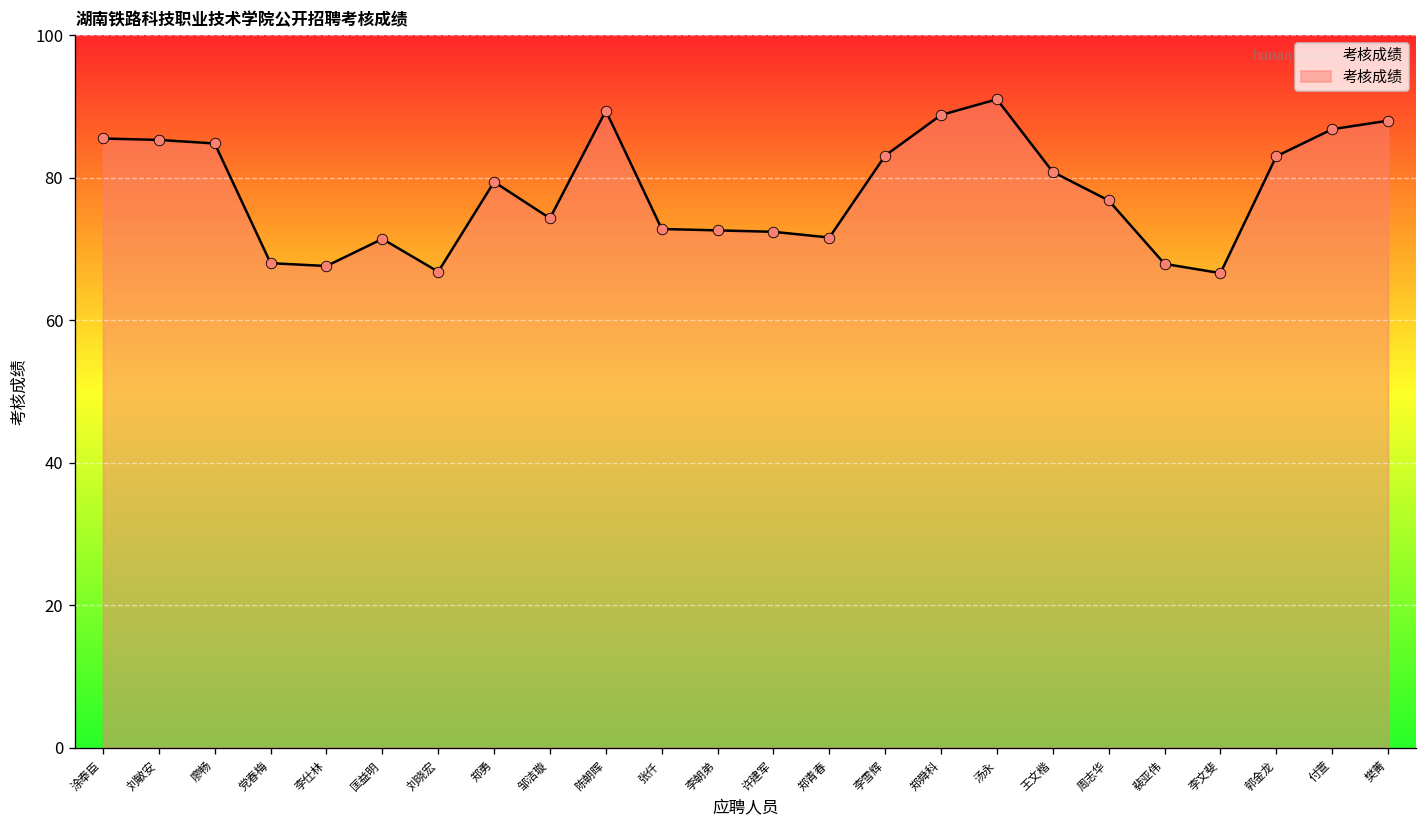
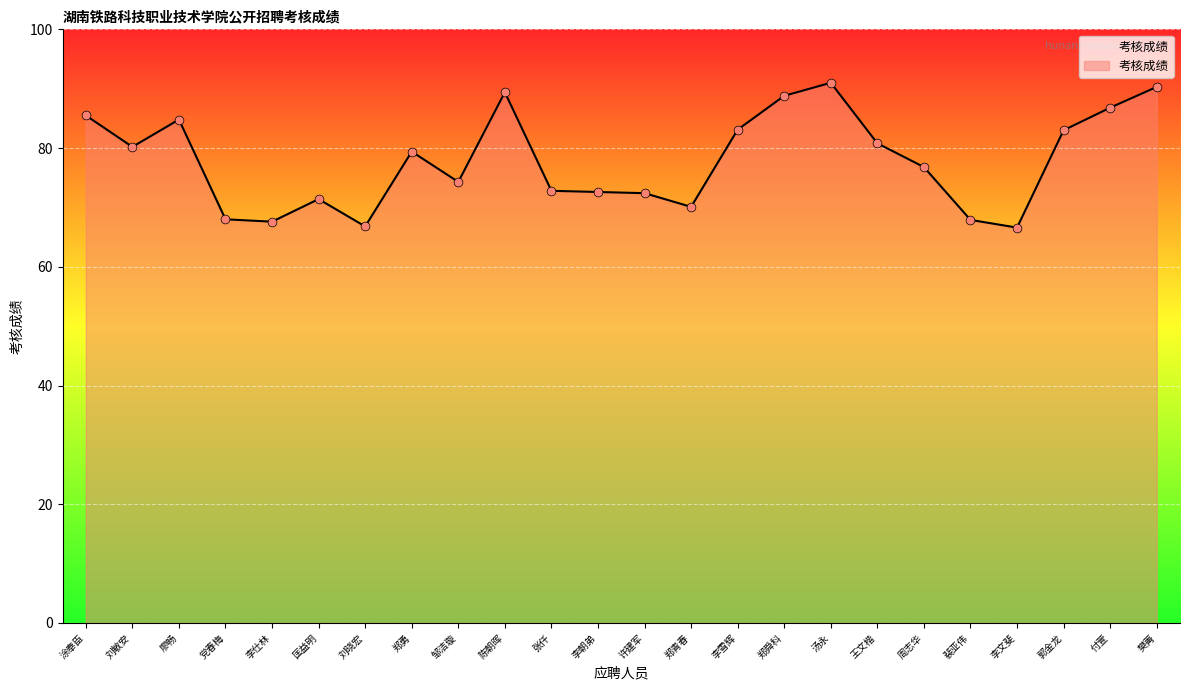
刘敏安: 85 -> 80
郑青春: 72 -> 70
樊菁: 88 -> 90
